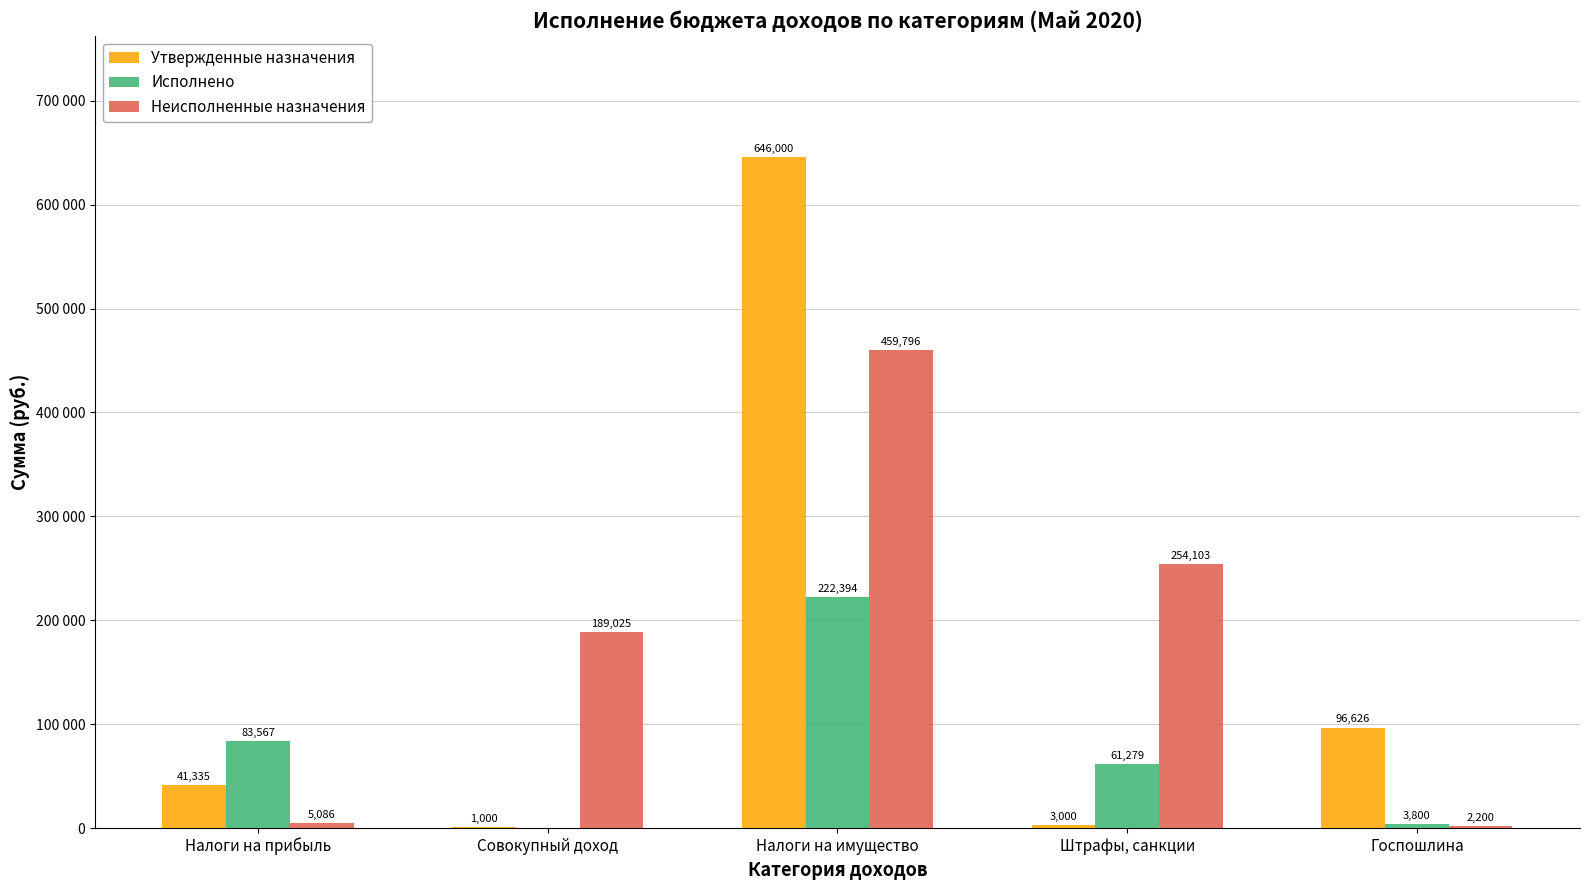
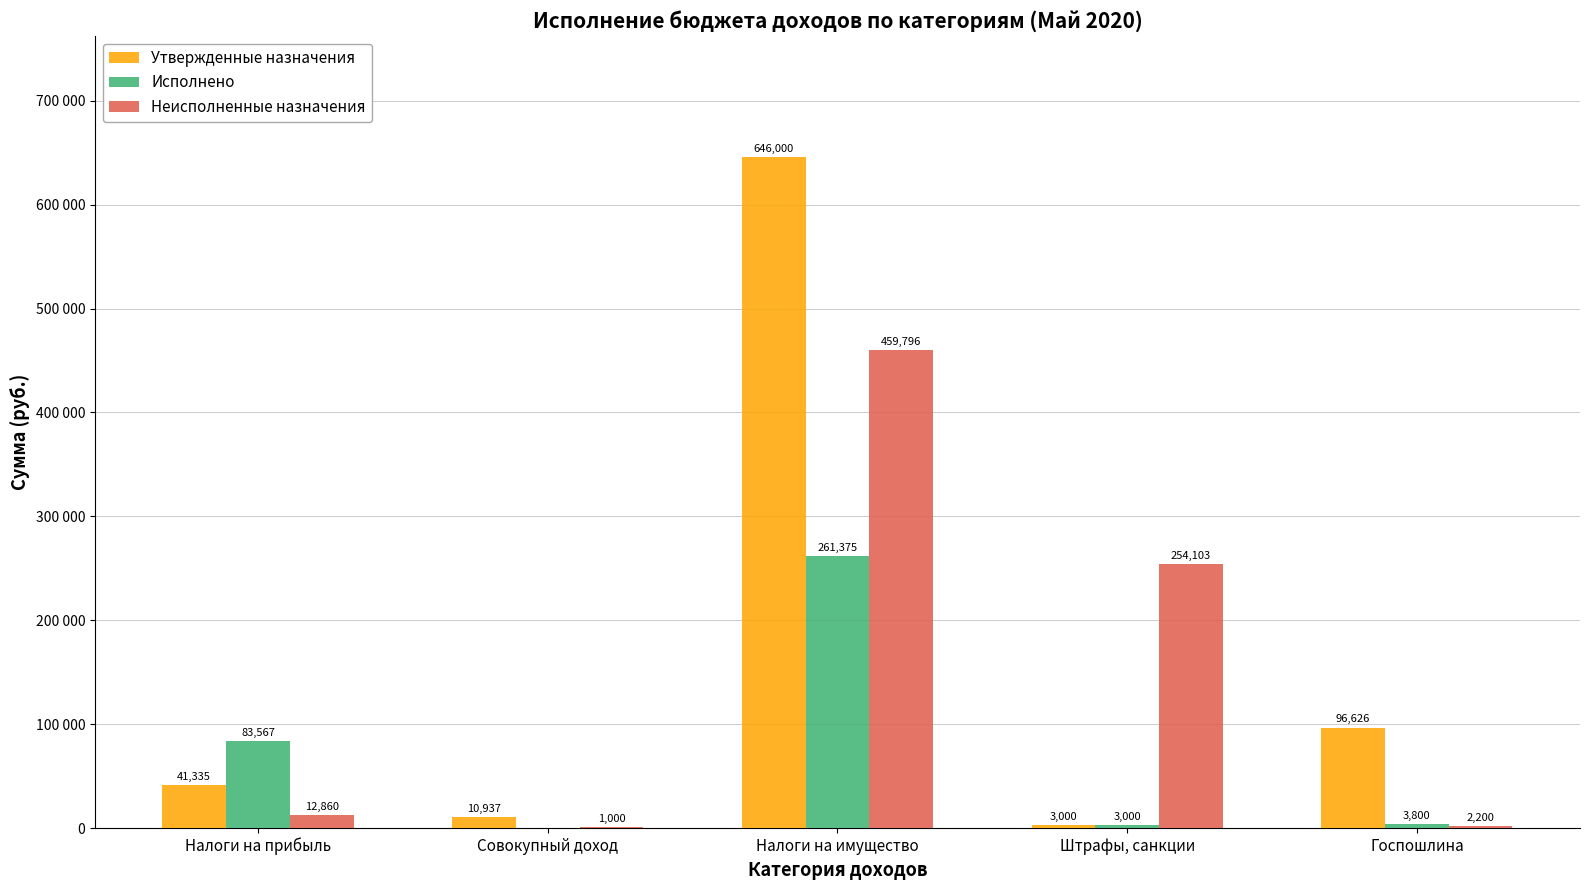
Неисполненные назначения, Налоги на прибыль: 5,086 -> 12,860
Утвержденные назначения, Совокупный доход: 1,000 -> 10,937
Неисполненные назначения, Совокупный доход: 189,025 -> 1,000
Исполнено, Налоги на имущество: 222,394 -> 261,375
Исполнено, Штрафы, санкции: 61,279 -> 3,000
